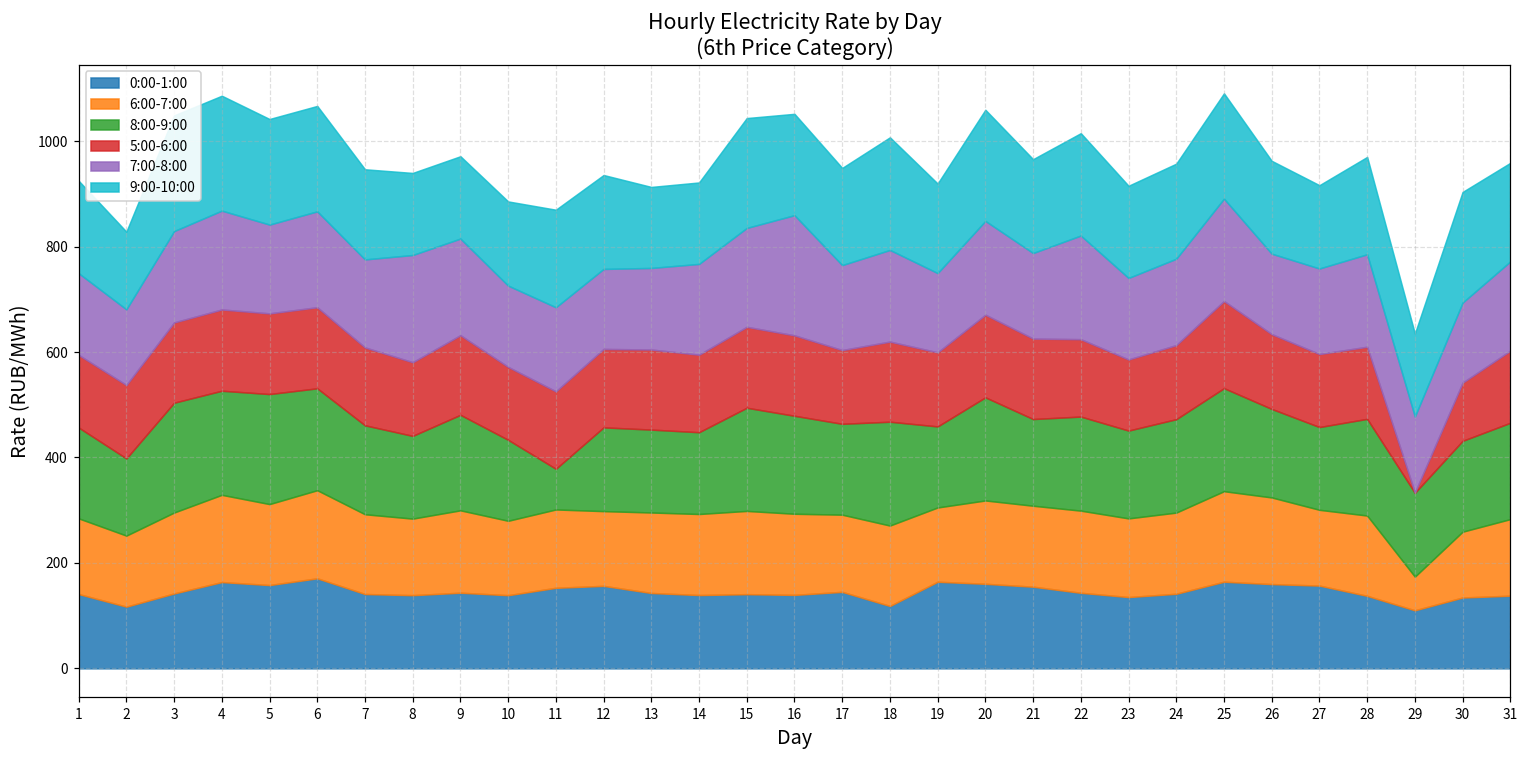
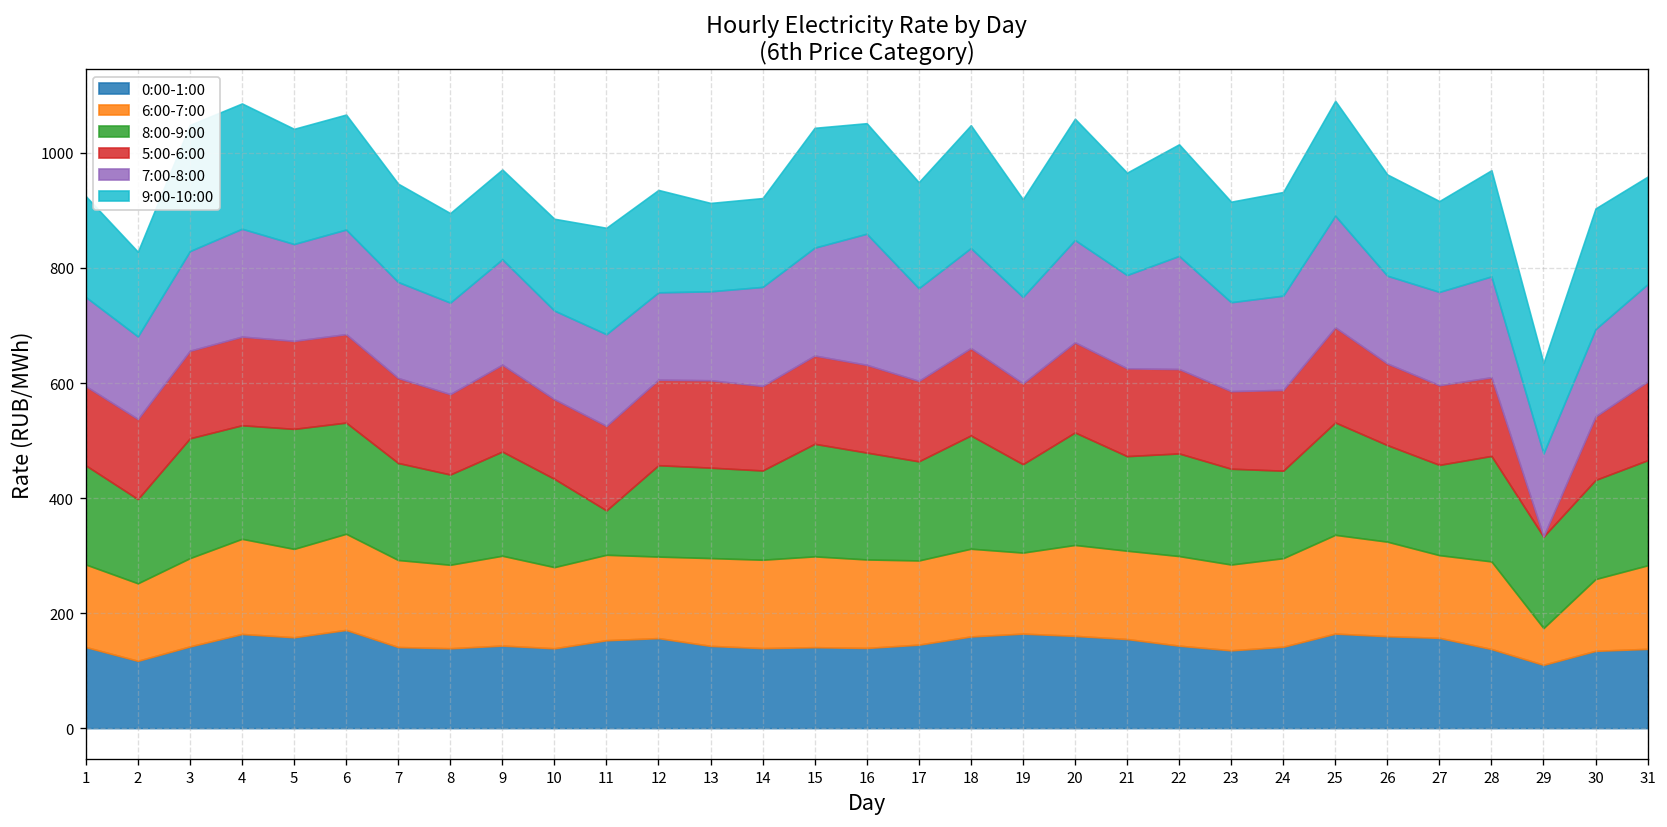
7:00-8:00, 8: 200 -> 160
0:00-1:00, 18: 120 -> 160
8:00-9:00, 24: 180 -> 150
